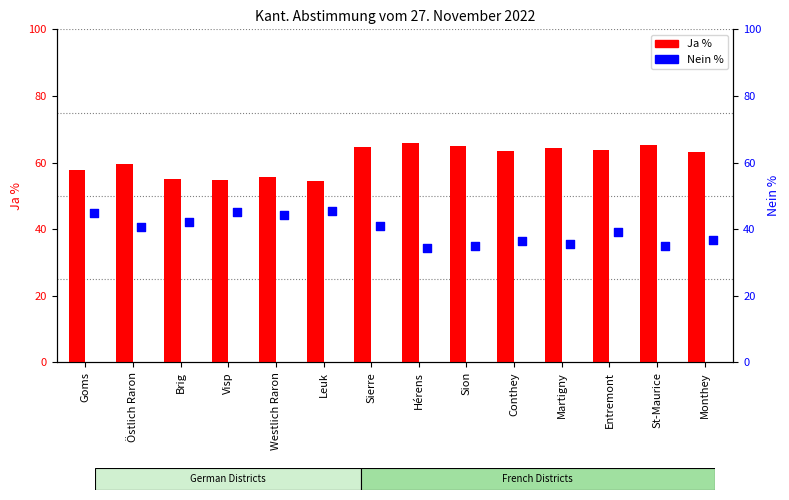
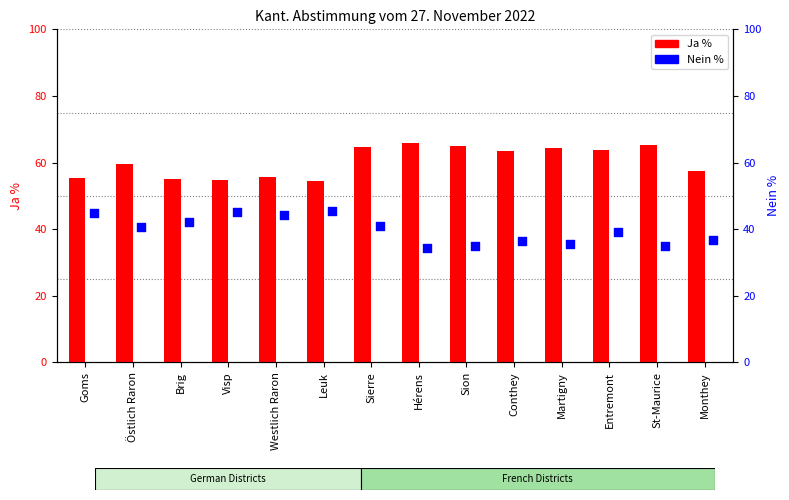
Ja %, Goms: 58 -> 55
Ja %, Monthey: 63 -> 57
